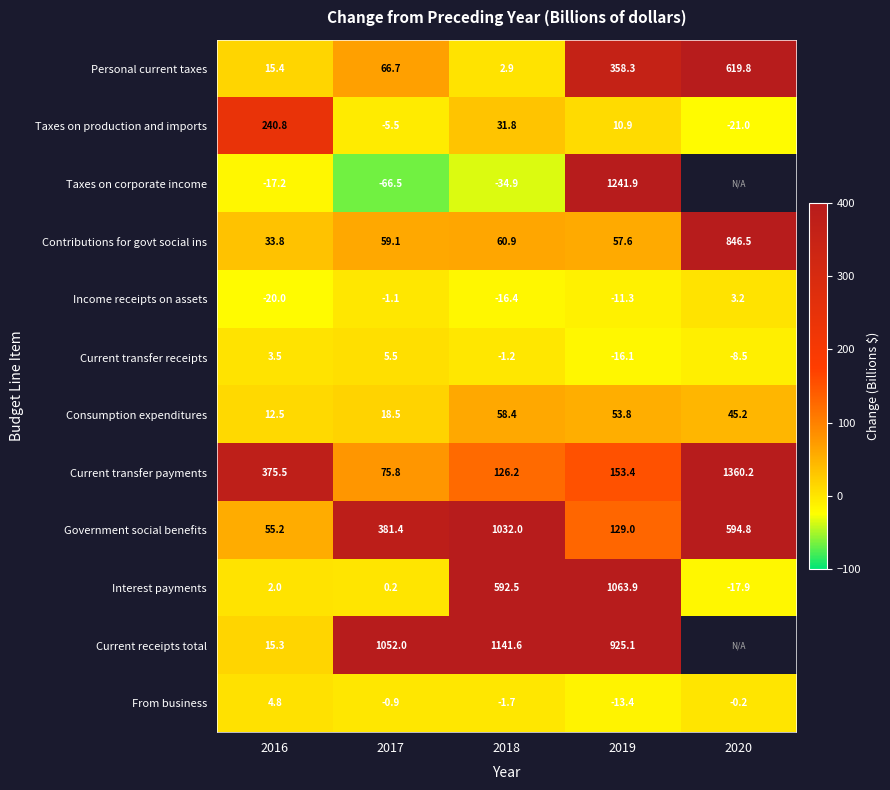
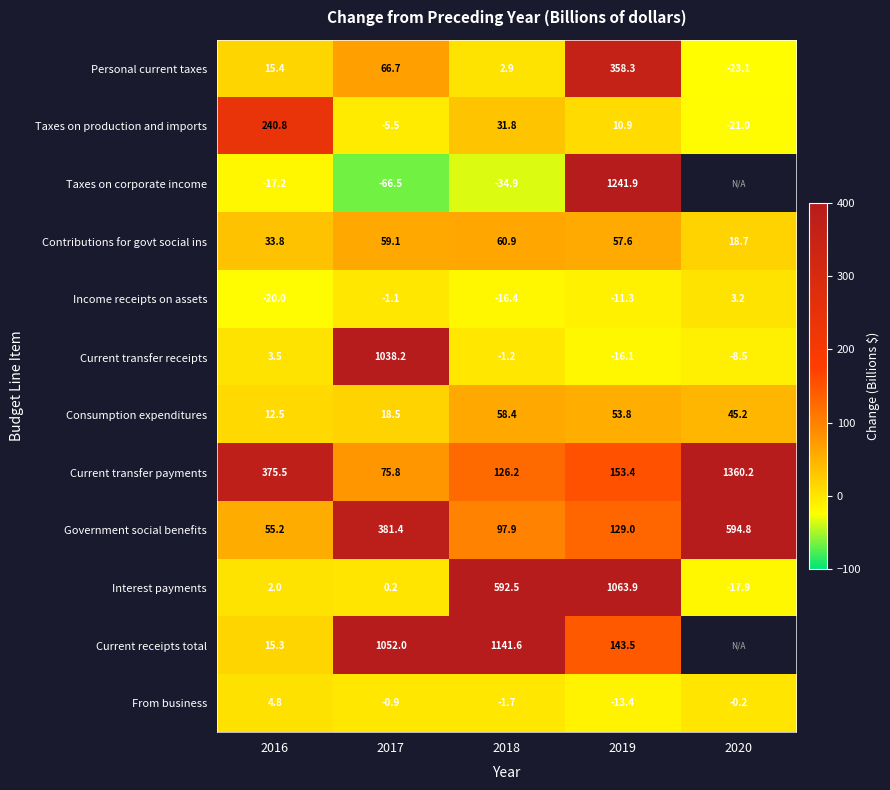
Personal current taxes, 2020: 619.8 -> -23.1
Contributions for govt social ins, 2020: 846.5 -> 18.7
Current transfer receipts, 2017: 5.5 -> 1038.2
Government social benefits, 2018: 1032.0 -> 97.9
Current receipts total, 2019: 925.1 -> 143.5
